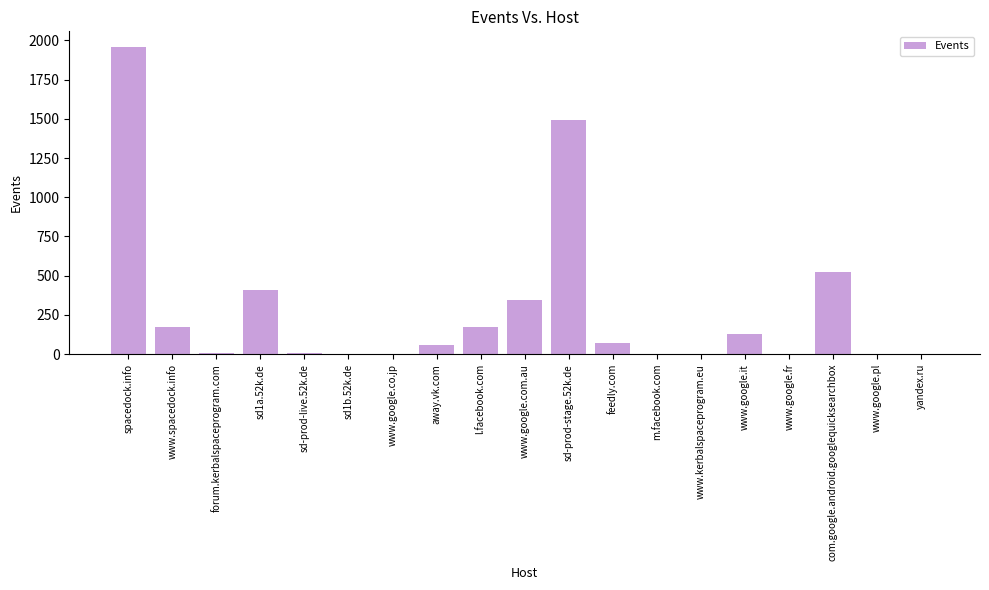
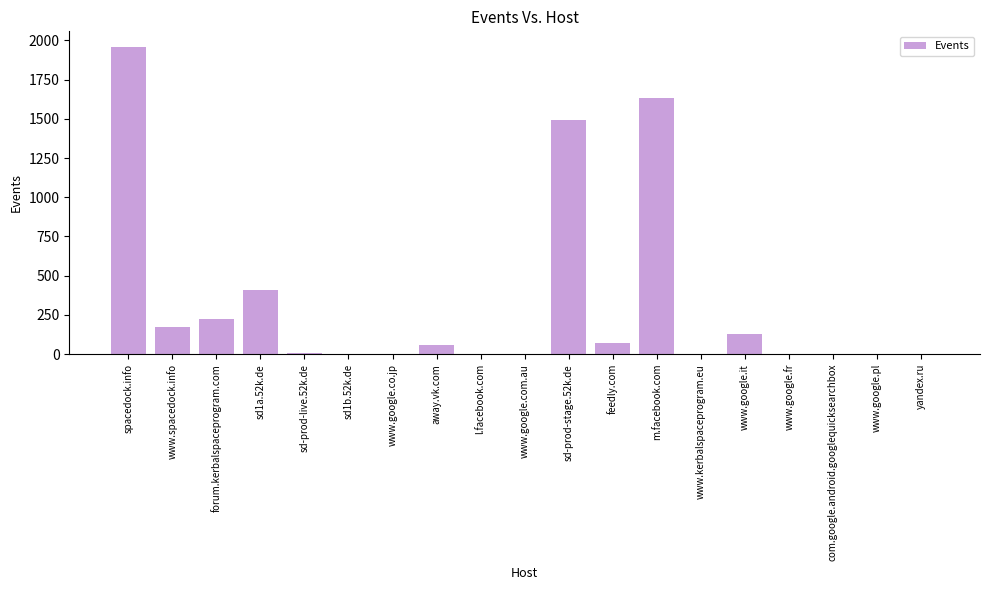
forum.kerbalspaceprogram.com: 10 -> 220
l.facebook.com: 170 -> 0
www.google.com.au: 350 -> 0
m.facebook.com: 0 -> 1630
com.google.android.googlequicksearchbox: 530 -> 0
